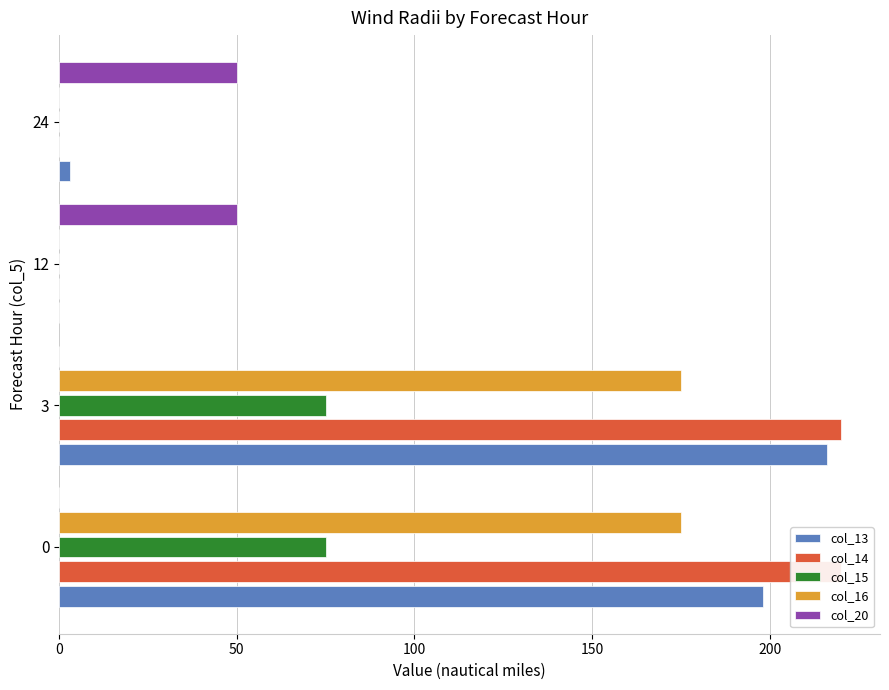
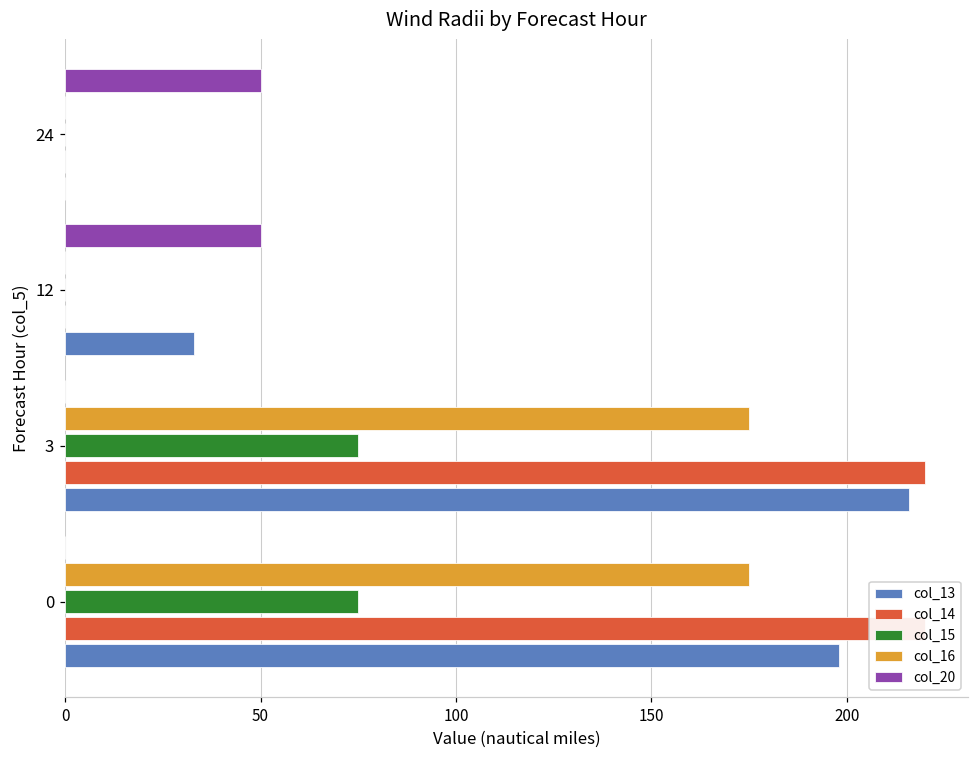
col_13, 24: 3 -> 0
col_13, 12: 0 -> 33
